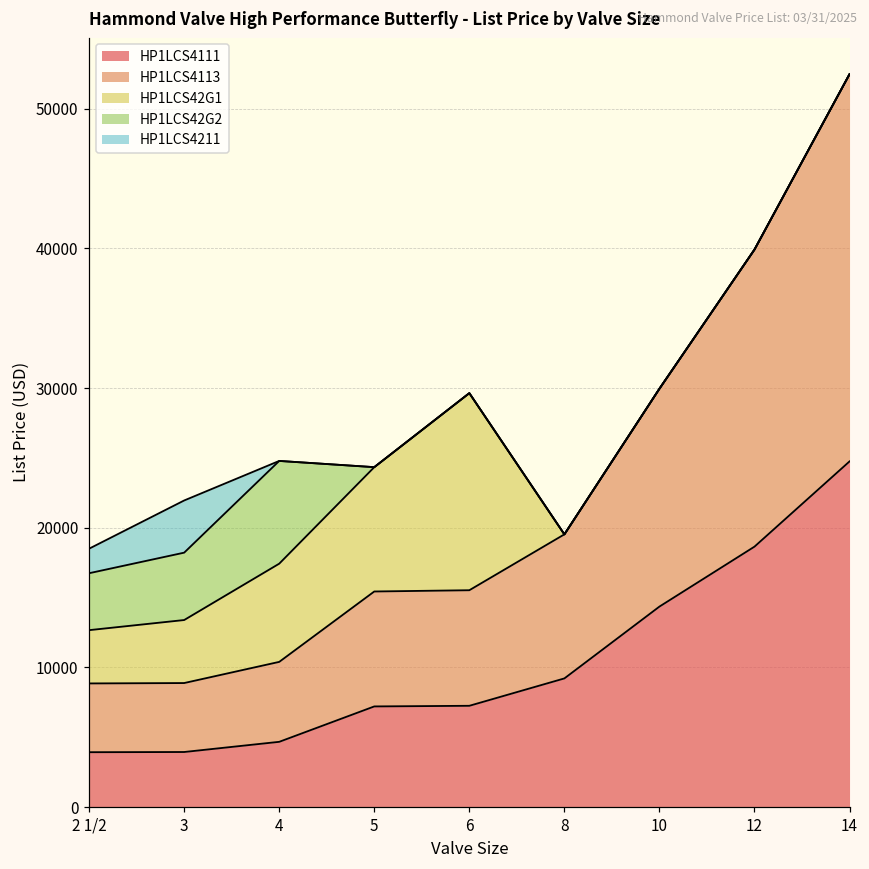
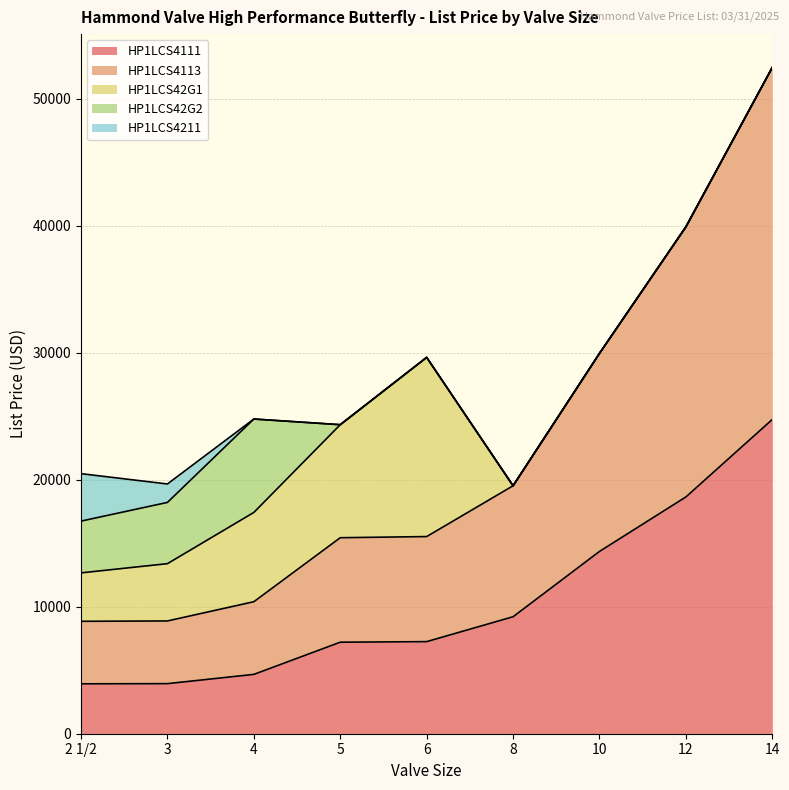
HP1LCS4211, 2 1/2: 1800 -> 3700
HP1LCS4211, 3: 3700 -> 1500
